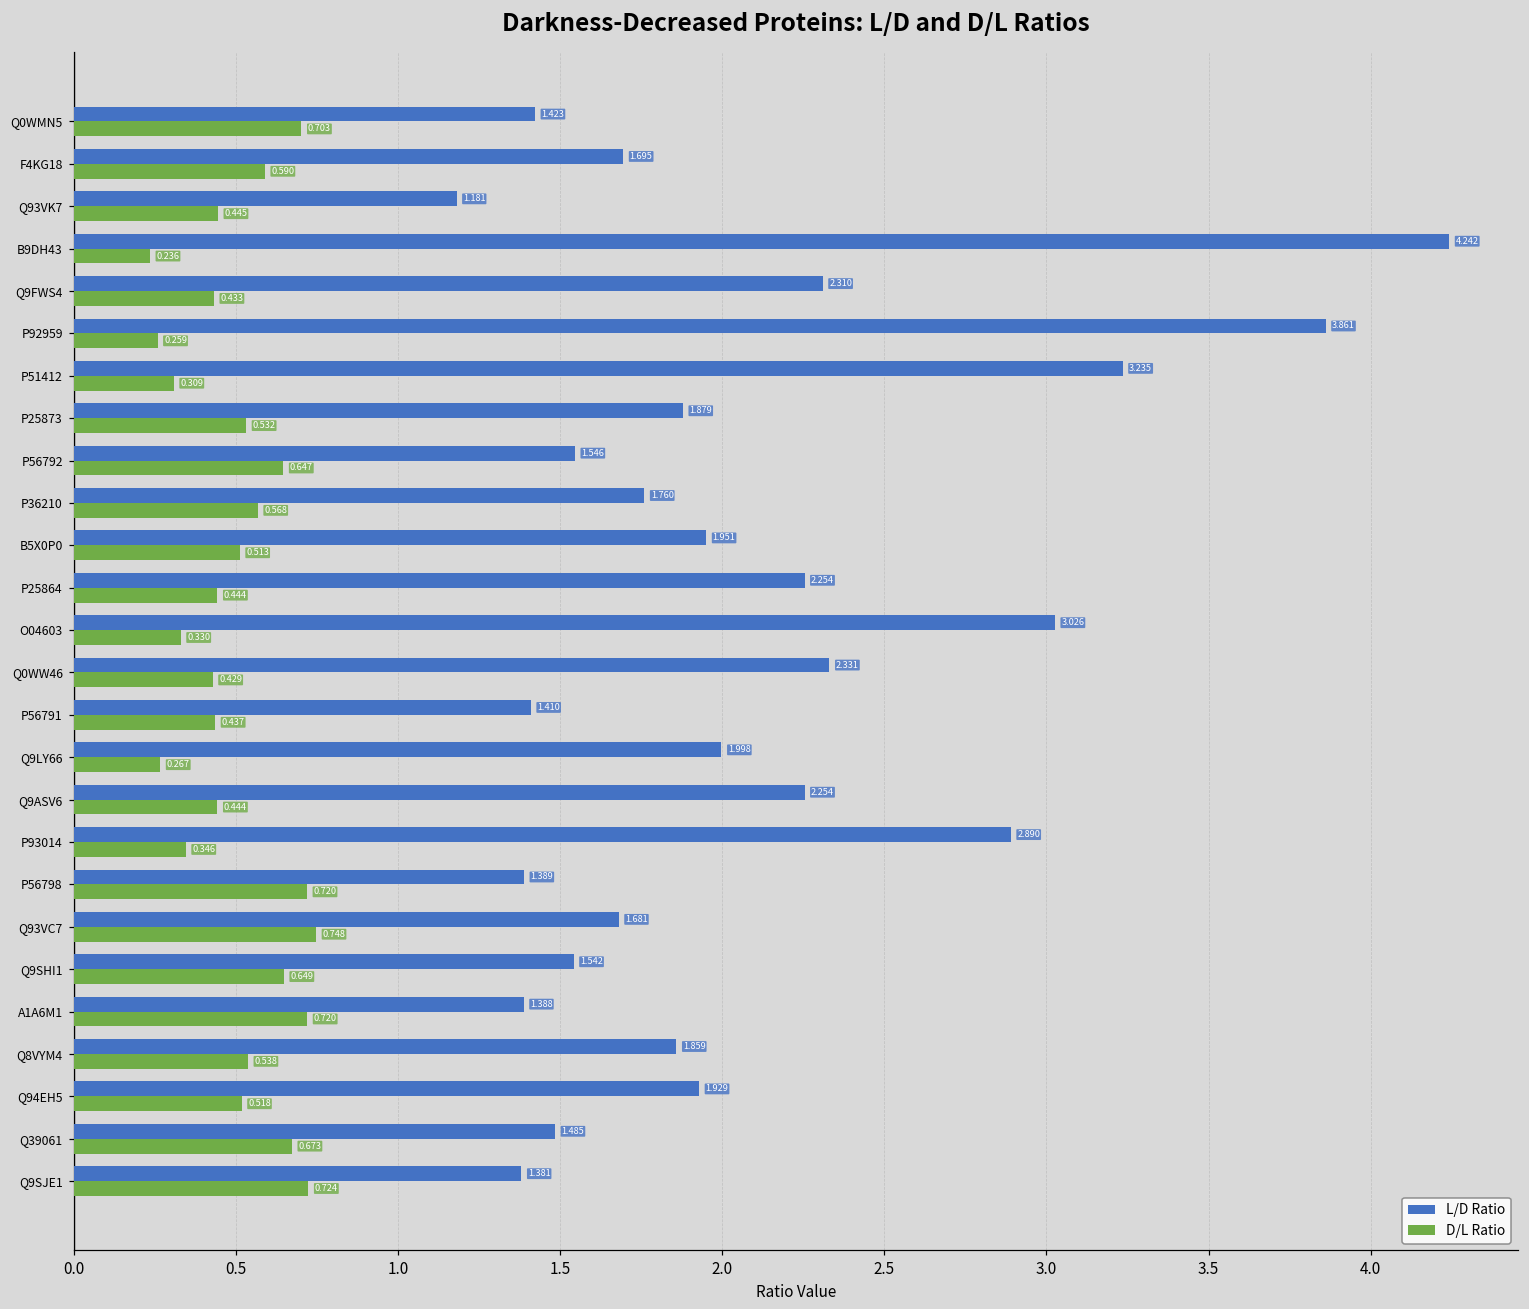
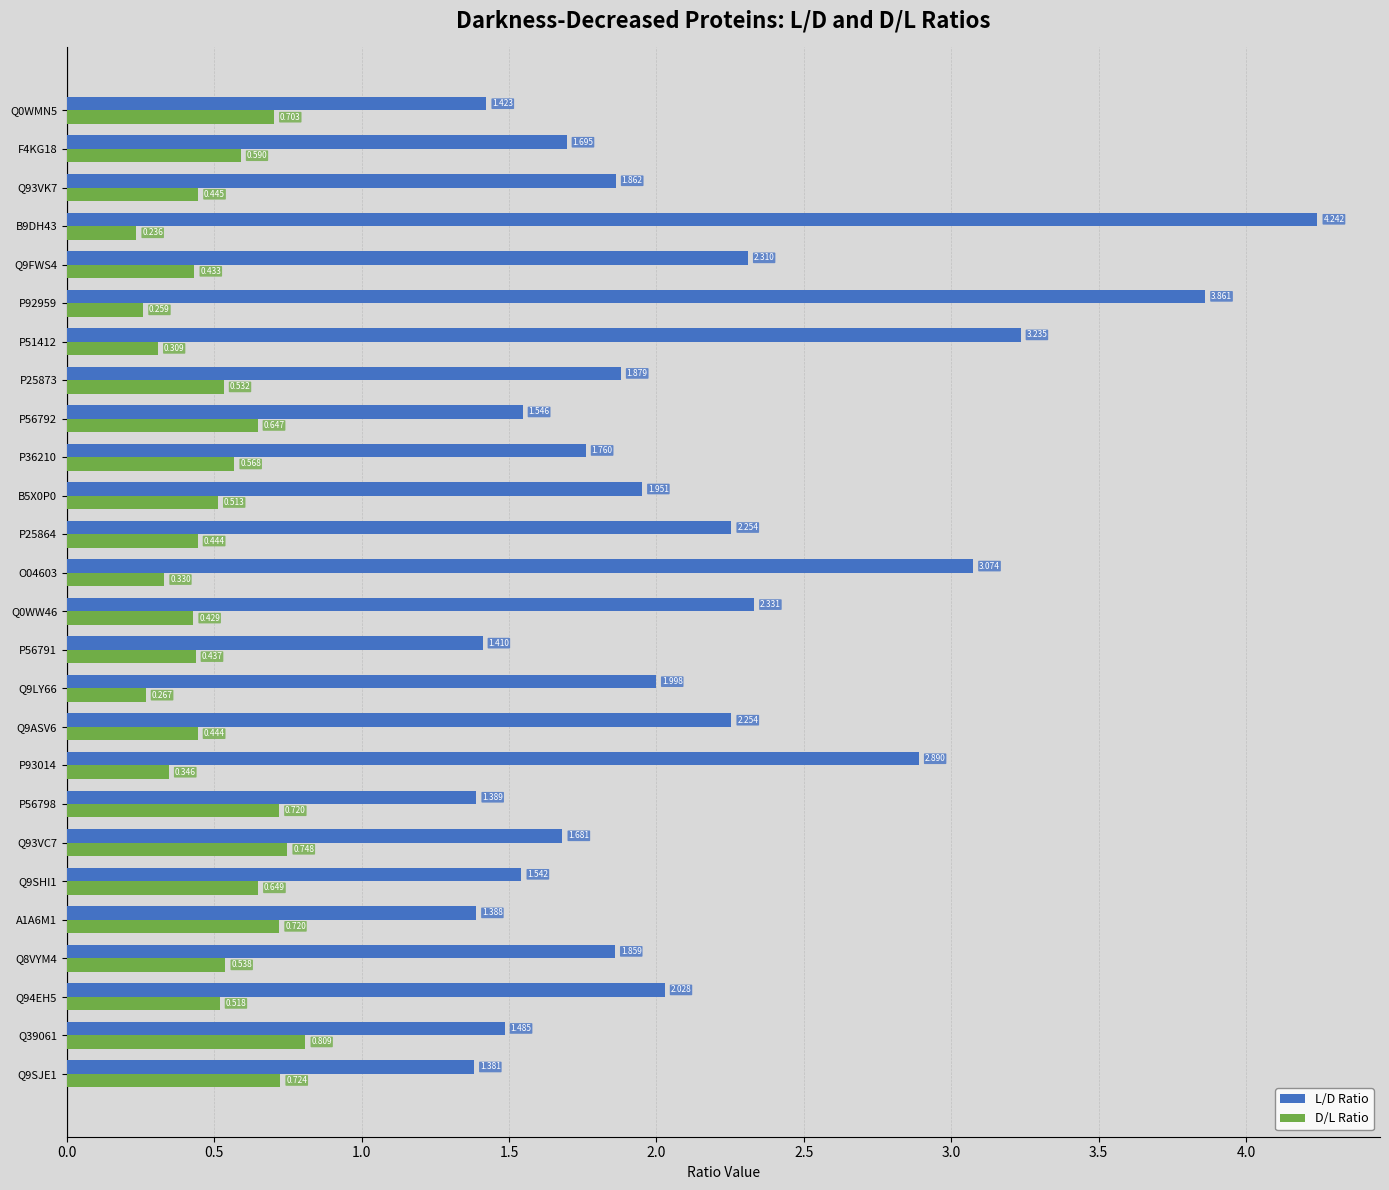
L/D Ratio, Q93VK7: 1.181 -> 1.862
L/D Ratio, O04603: 3.026 -> 3.074
L/D Ratio, Q94EH5: 1.929 -> 2.028
D/L Ratio, Q39061: 0.673 -> 0.809
